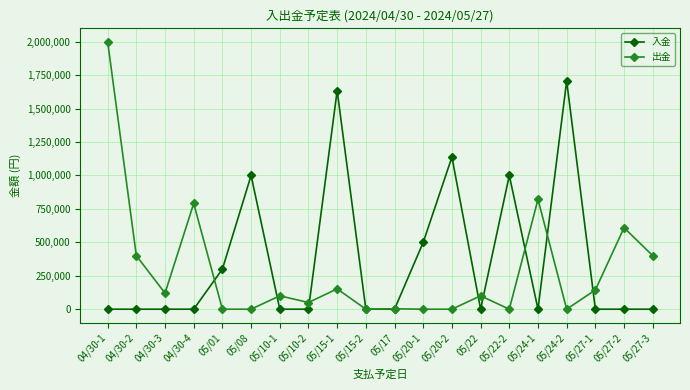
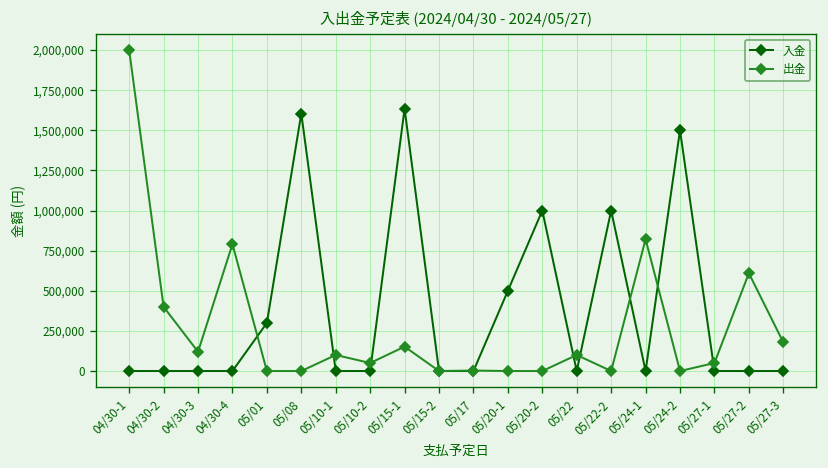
入金, 05/08: 1,000,000 -> 1,600,000
入金, 05/20-2: 1,140,000 -> 1,000,000
入金, 05/24-2: 1,710,000 -> 1,500,000
出金, 05/27-1: 140,000 -> 50,000
出金, 05/27-3: 400,000 -> 180,000
